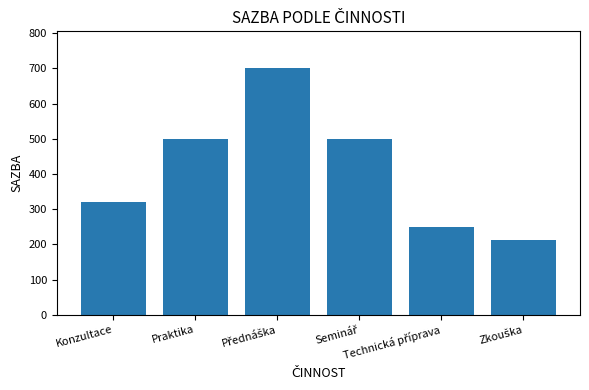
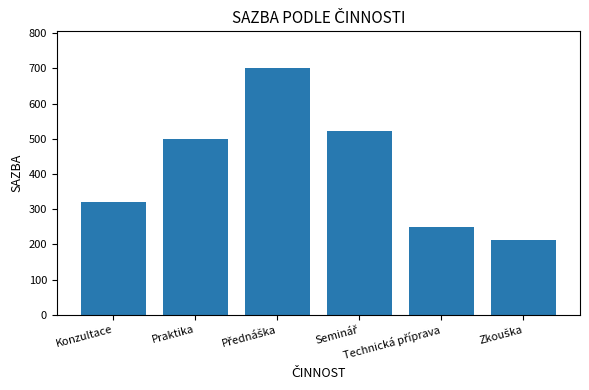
Seminář: 500 -> 520
